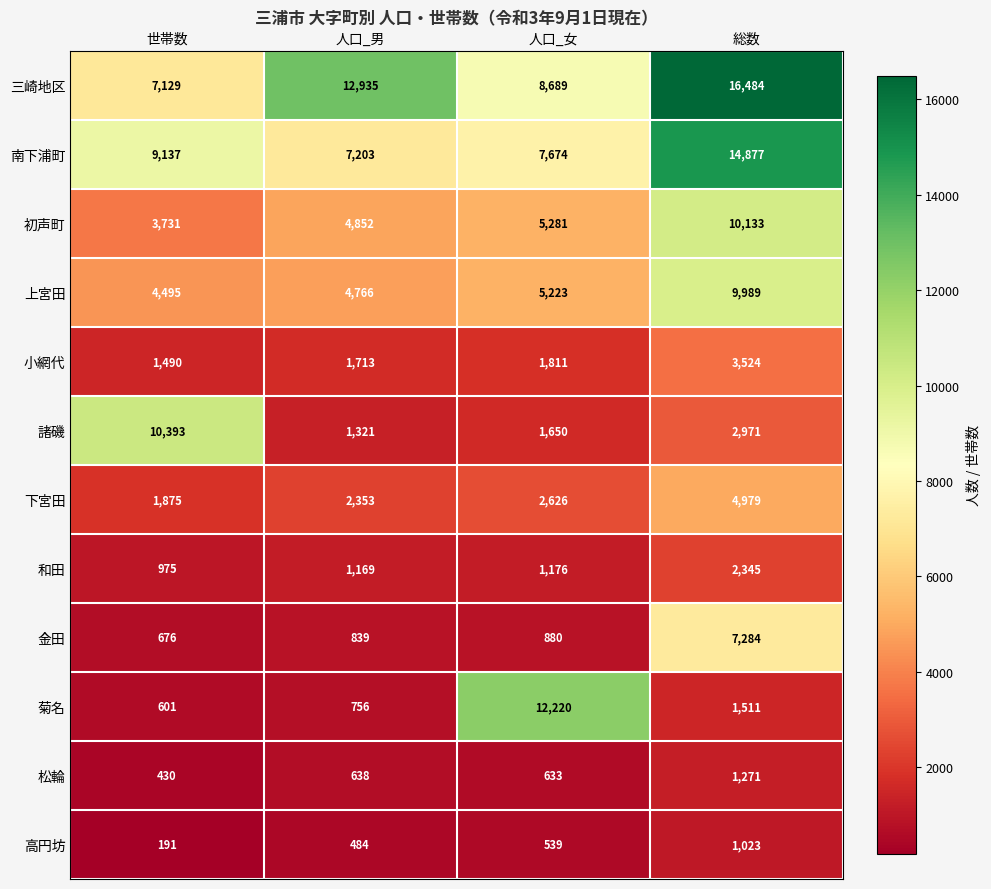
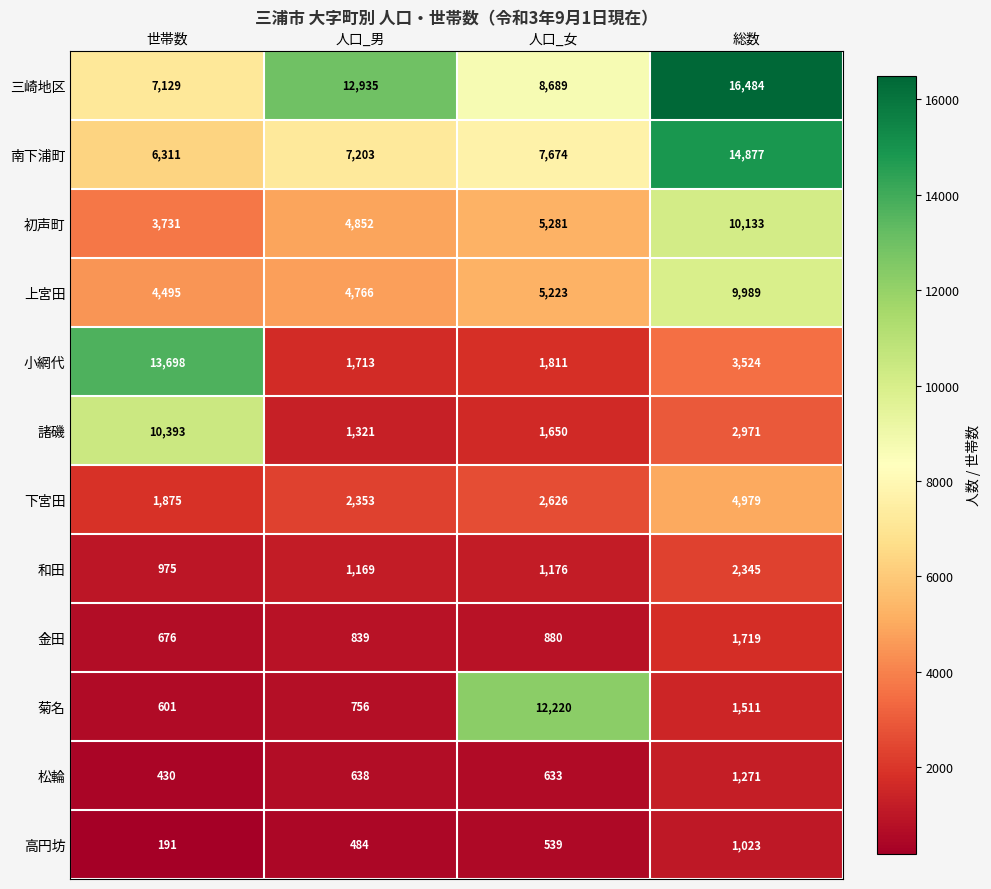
南下浦町, 世帯数: 9,137 -> 6,311
小網代, 世帯数: 1,490 -> 13,698
金田, 総数: 7,284 -> 1,719
